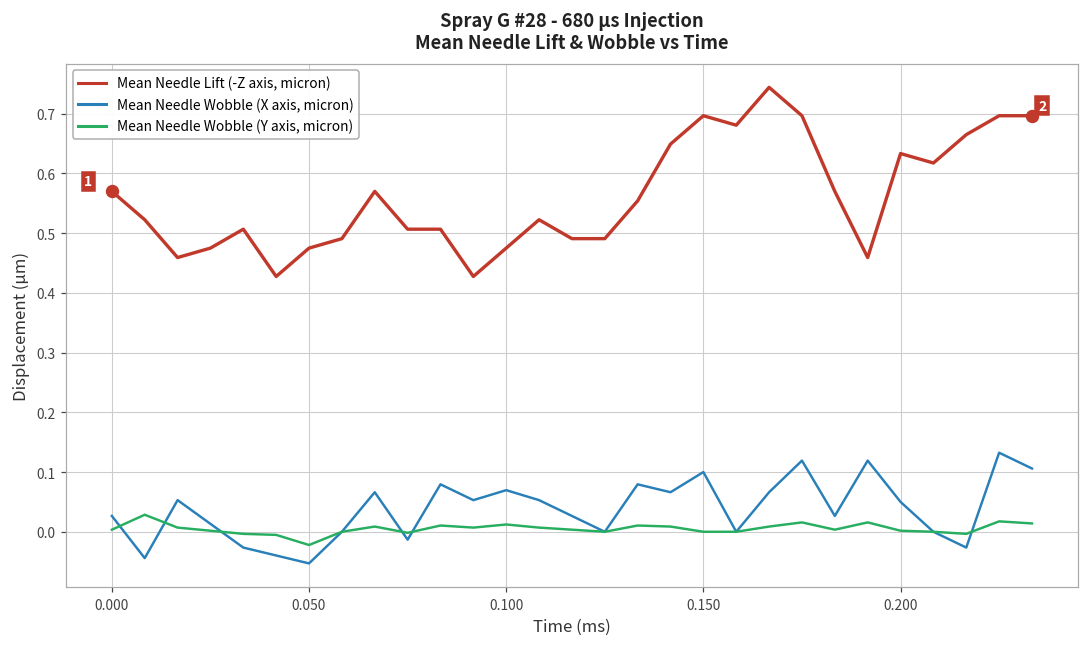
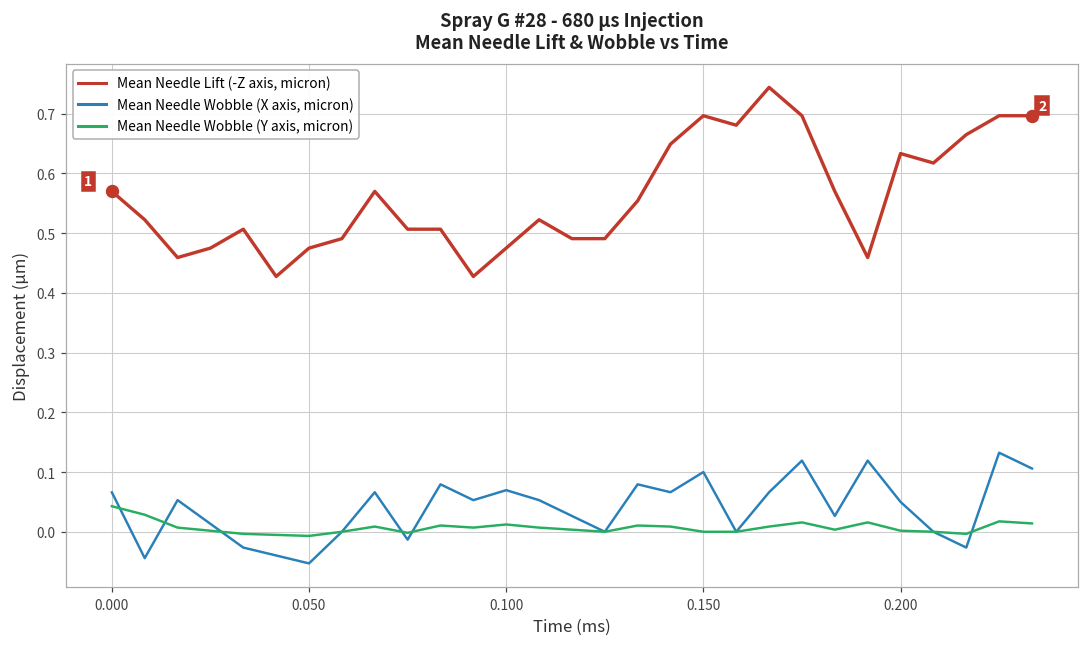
Mean Needle Wobble (X axis, micron), 0.000: 0.03 -> 0.07
Mean Needle Wobble (Y axis, micron), 0.000: 0.00 -> 0.04
Mean Needle Wobble (Y axis, micron), 0.050: -0.02 -> -0.01
